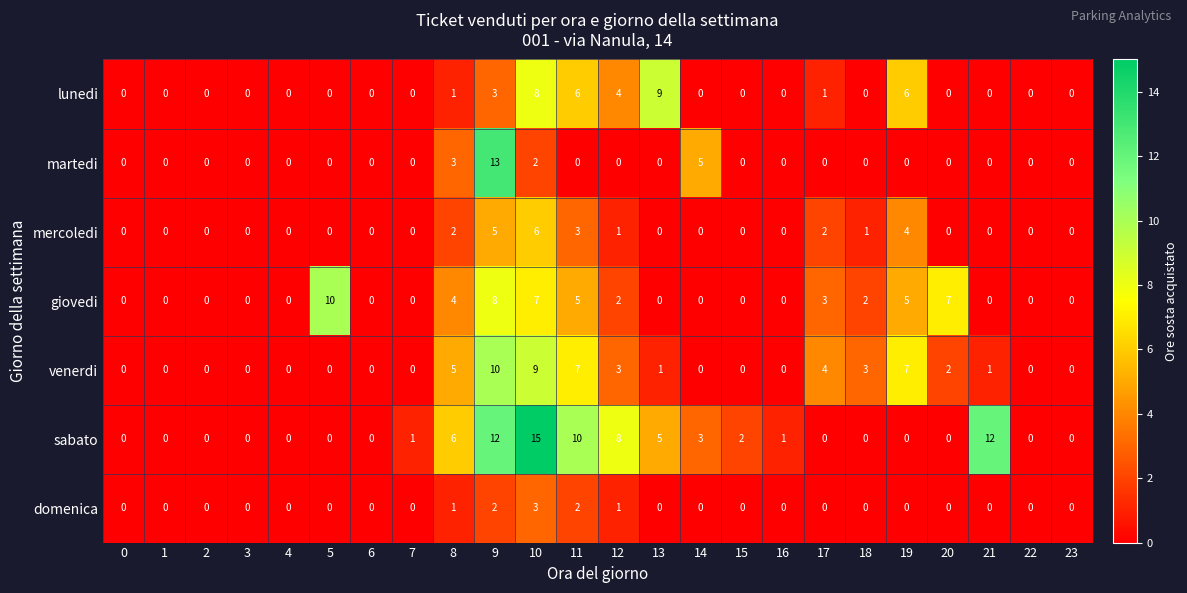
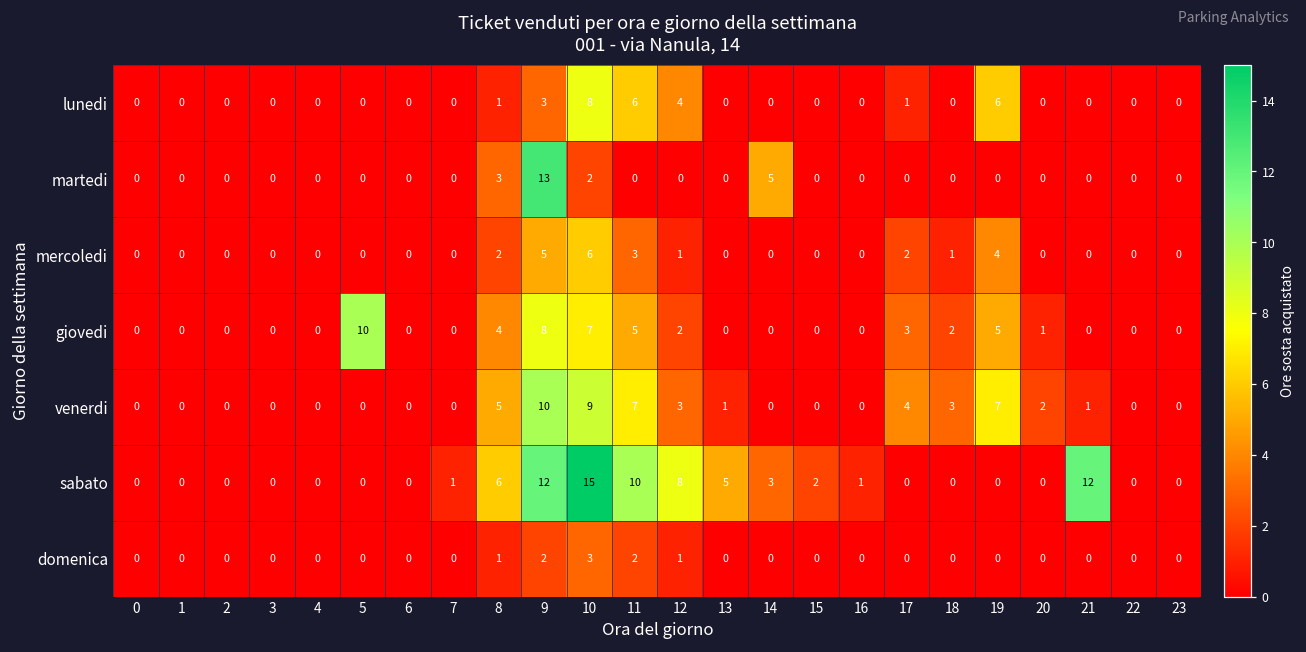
lunedi, 13: 9 -> 0
giovedi, 20: 7 -> 1
